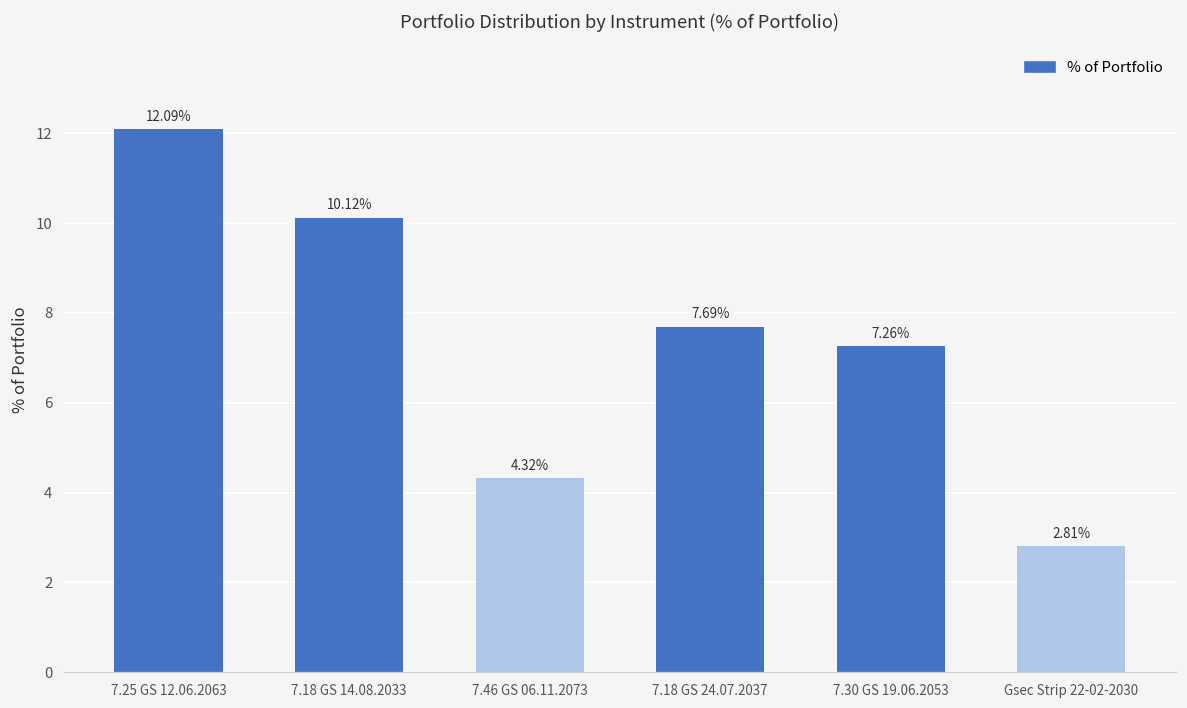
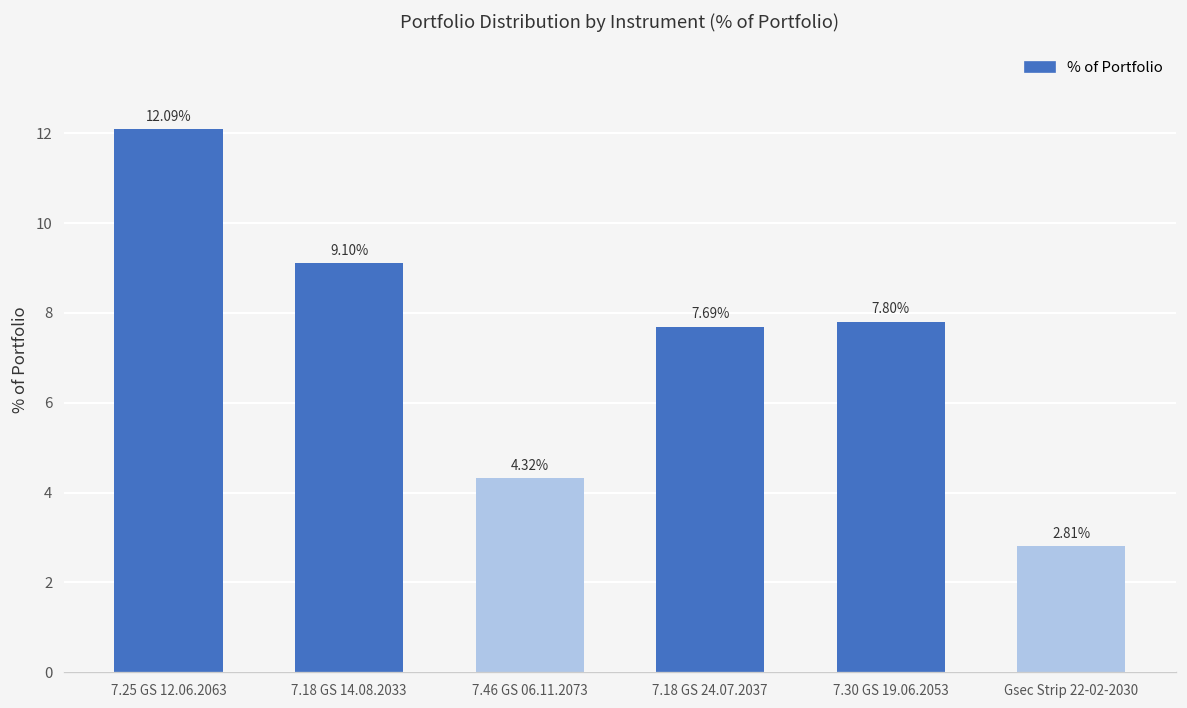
7.18 GS 14.08.2033: 10.12% -> 9.10%
7.30 GS 19.06.2053: 7.26% -> 7.80%
